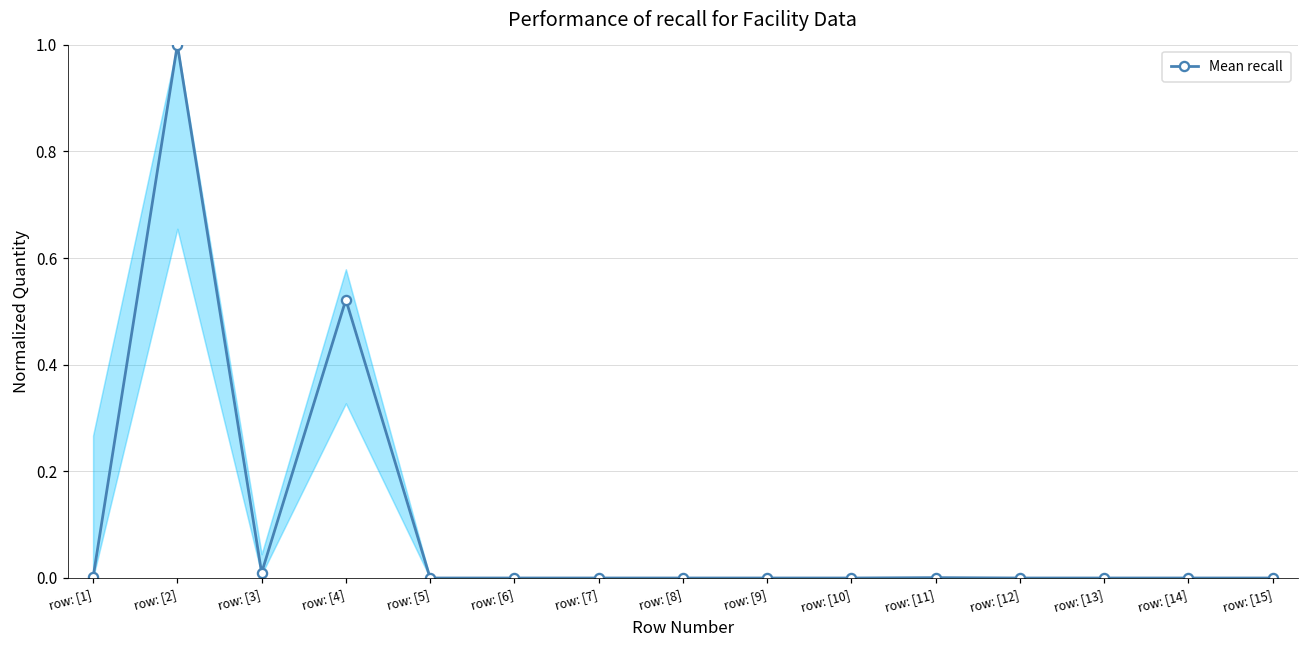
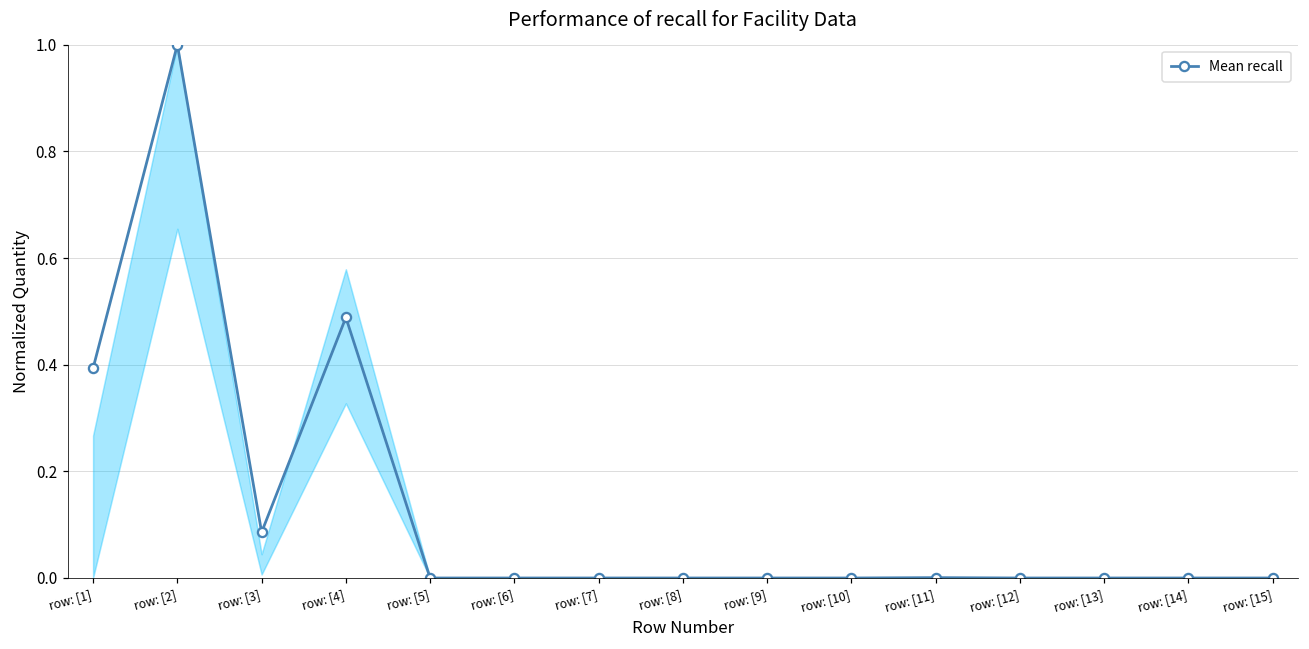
Mean recall, row: [1]: 0.00 -> 0.39
Mean recall, row: [3]: 0.01 -> 0.09
Mean recall, row: [4]: 0.52 -> 0.49
